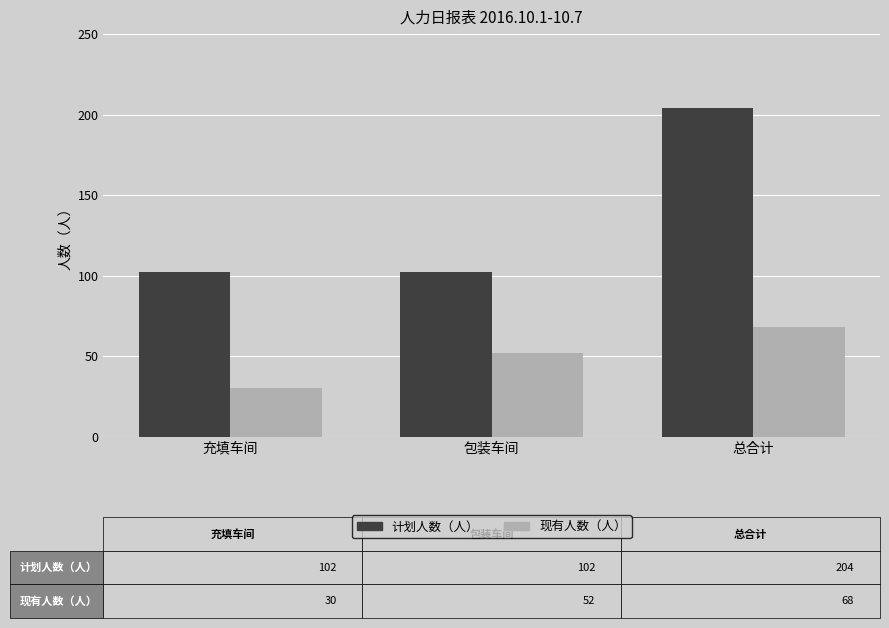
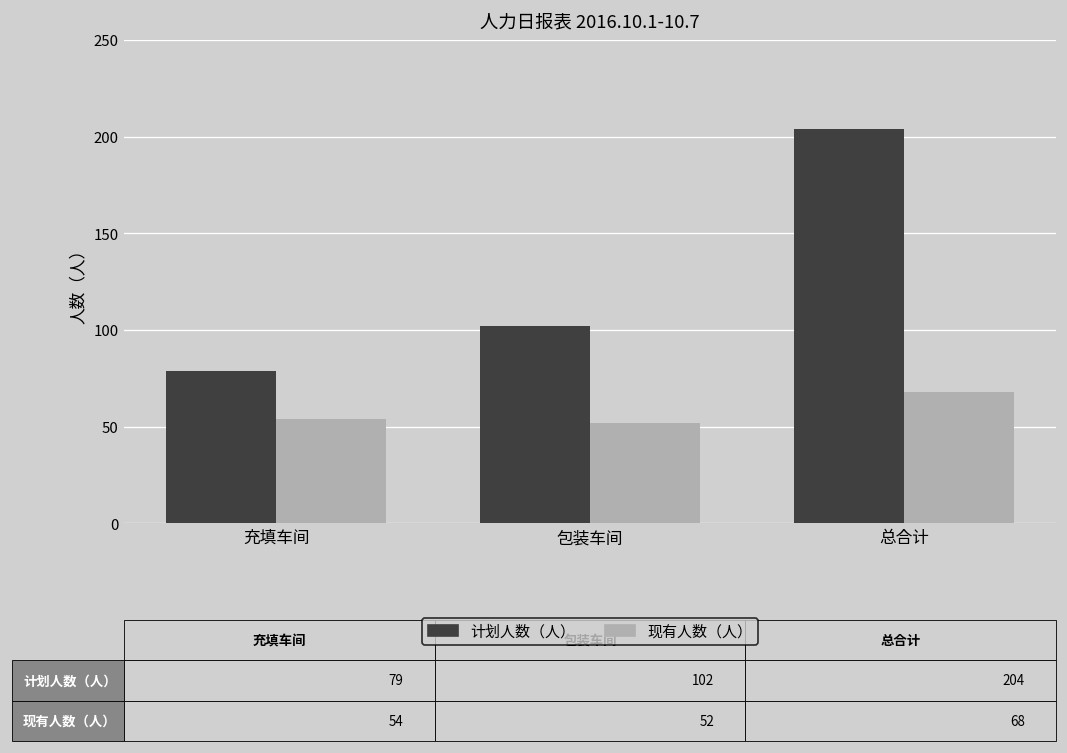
计划人数（人）, 充填车间: 102 -> 79
现有人数（人）, 充填车间: 30 -> 54
